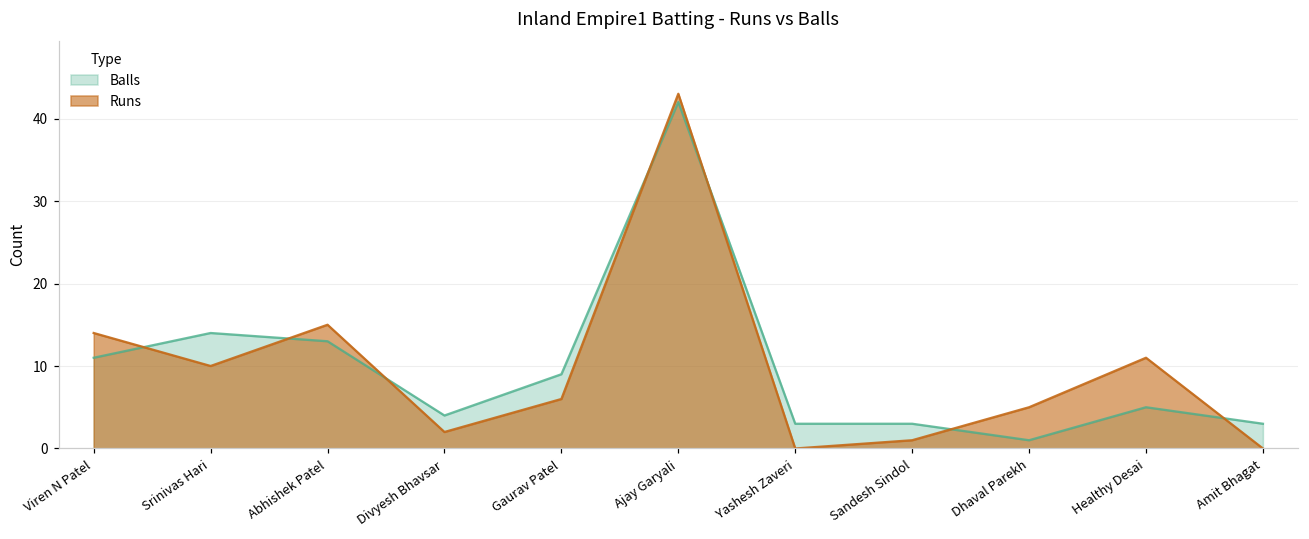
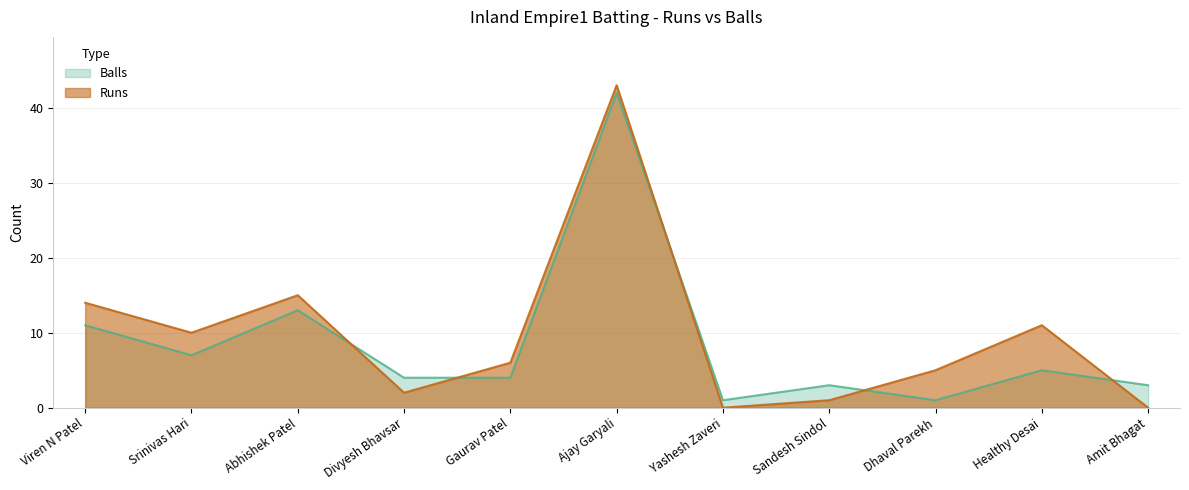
Balls, Srinivas Hari: 14 -> 7
Balls, Gaurav Patel: 9 -> 4
Balls, Yashesh Zaveri: 3 -> 1
